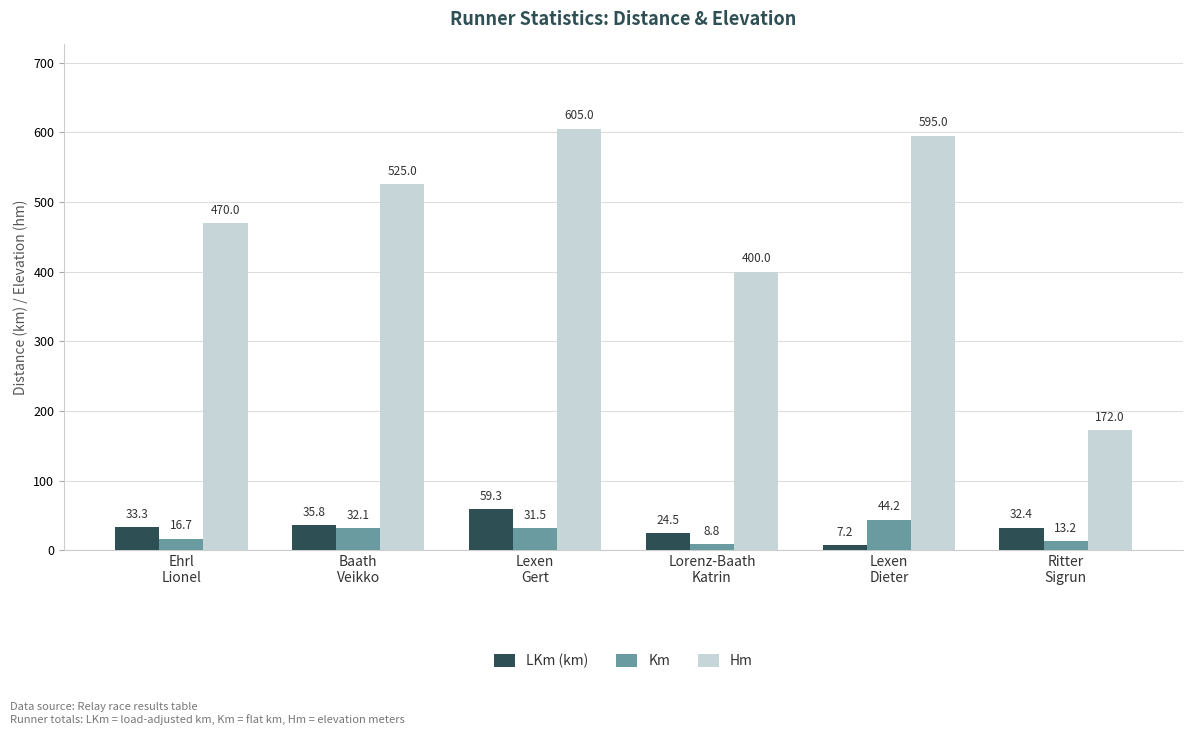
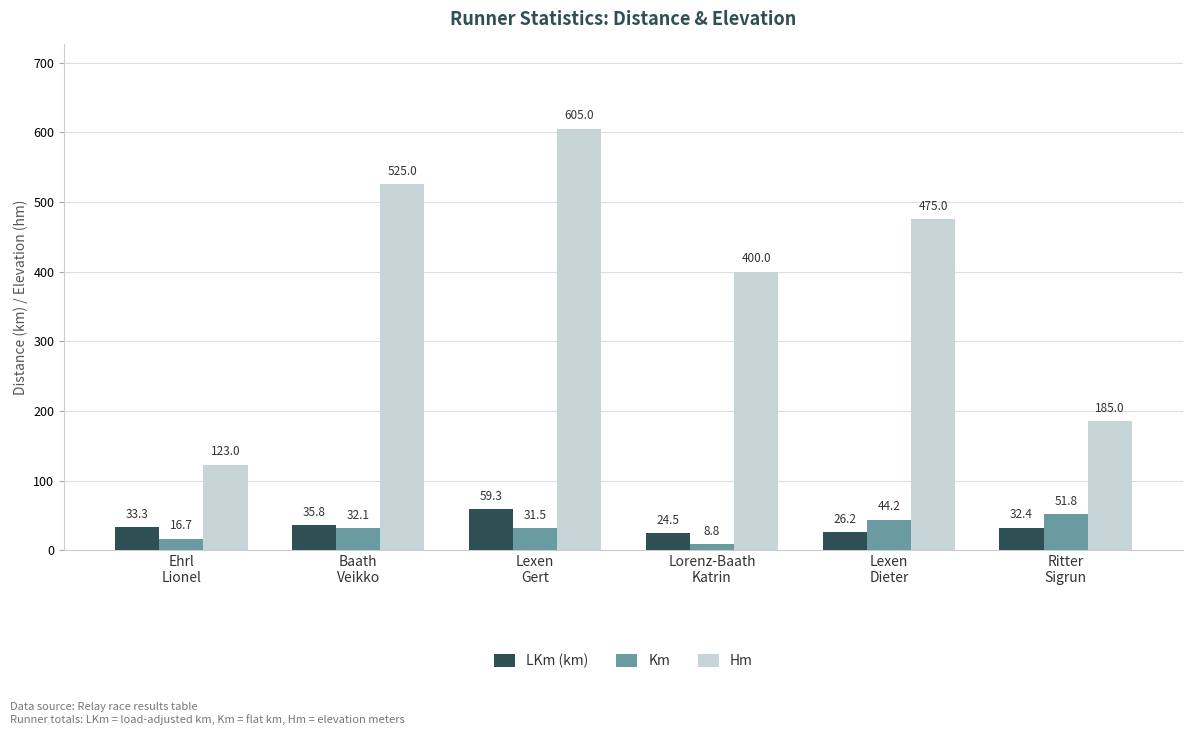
Hm, Ehrl Lionel: 470.0 -> 123.0
LKm (km), Lexen Dieter: 7.2 -> 26.2
Hm, Lexen Dieter: 595.0 -> 475.0
Km, Ritter Sigrun: 13.2 -> 51.8
Hm, Ritter Sigrun: 172.0 -> 185.0
